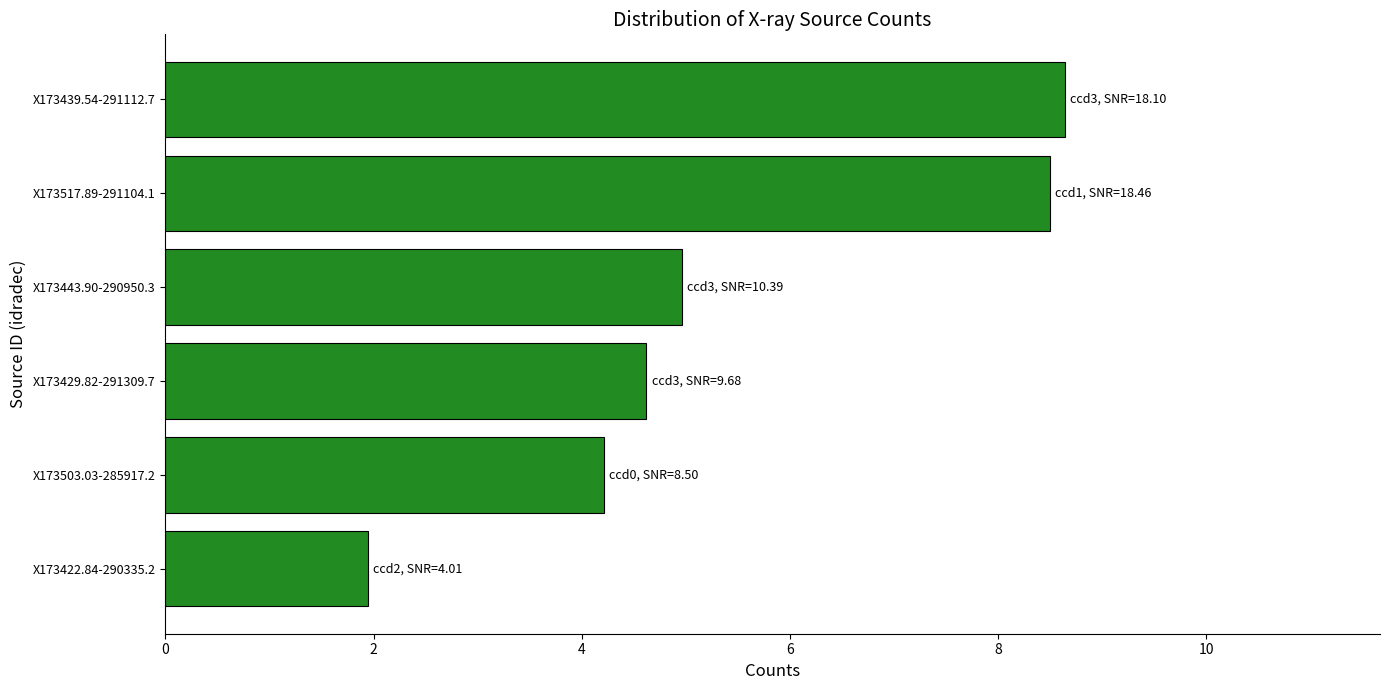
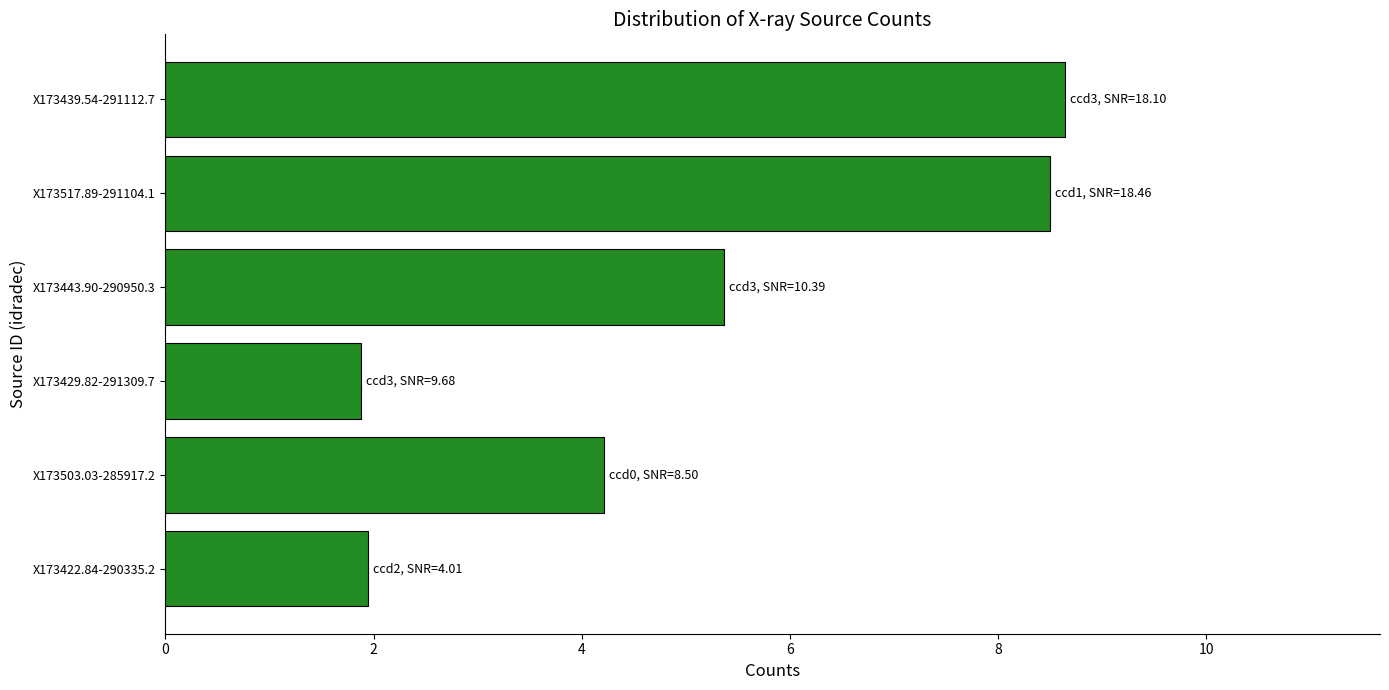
X173443.90-290950.3: 4.96 -> 5.37
X173429.82-291309.7: 4.62 -> 1.88
